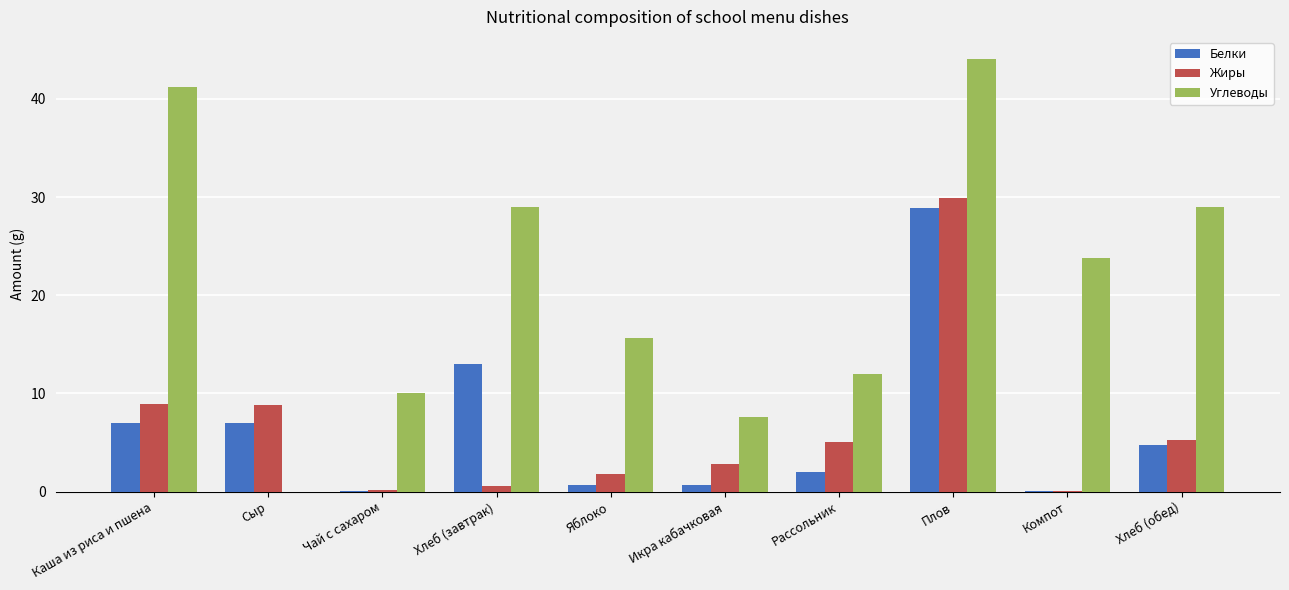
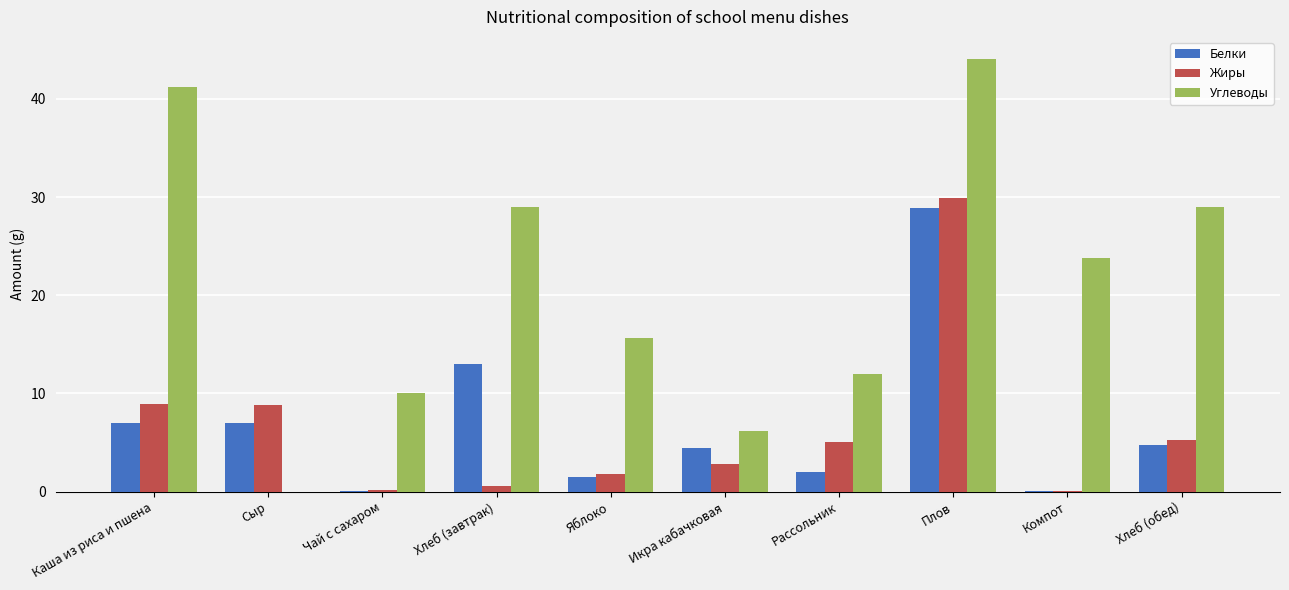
Белки, Яблоко: 0.6 -> 1.5
Белки, Икра кабачковая: 1 -> 4
Углеводы, Икра кабачковая: 8 -> 6
